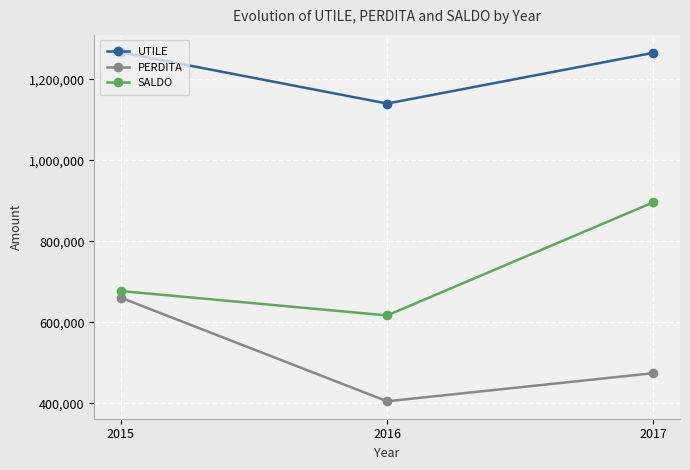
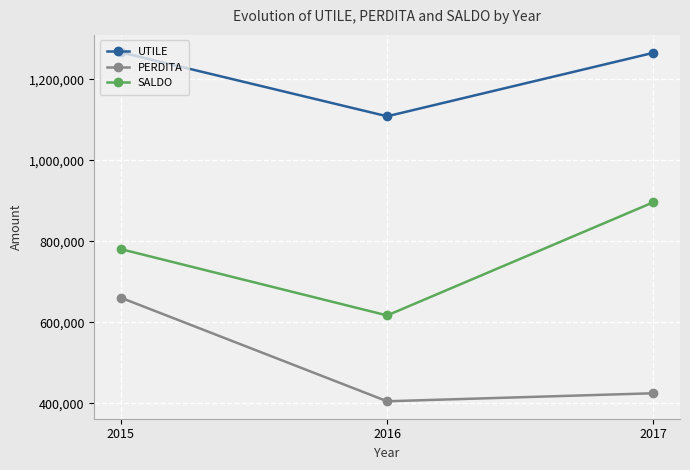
SALDO, 2015: 680,000 -> 780,000
UTILE, 2016: 1,140,000 -> 1,110,000
PERDITA, 2017: 470,000 -> 420,000
